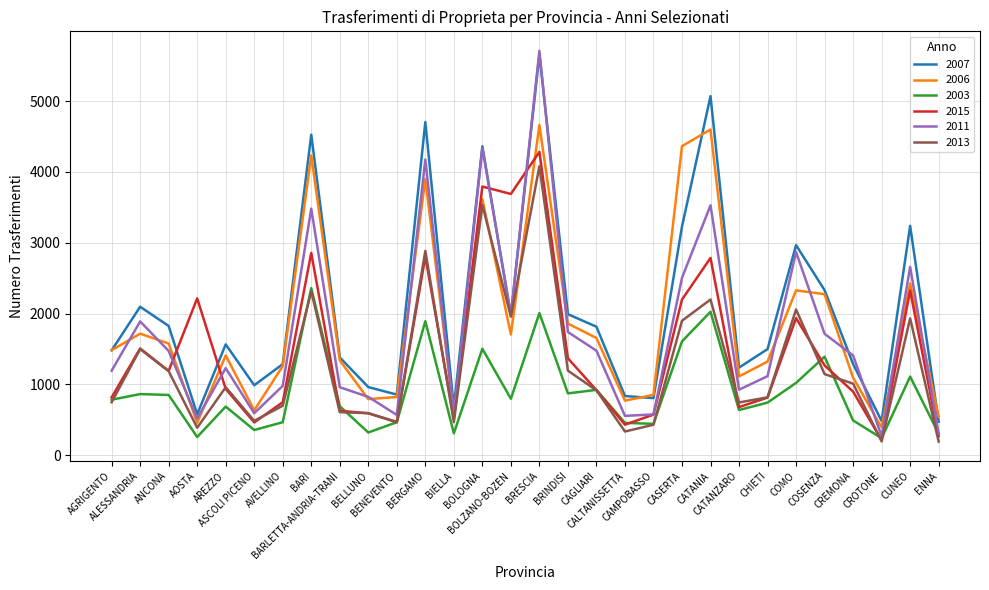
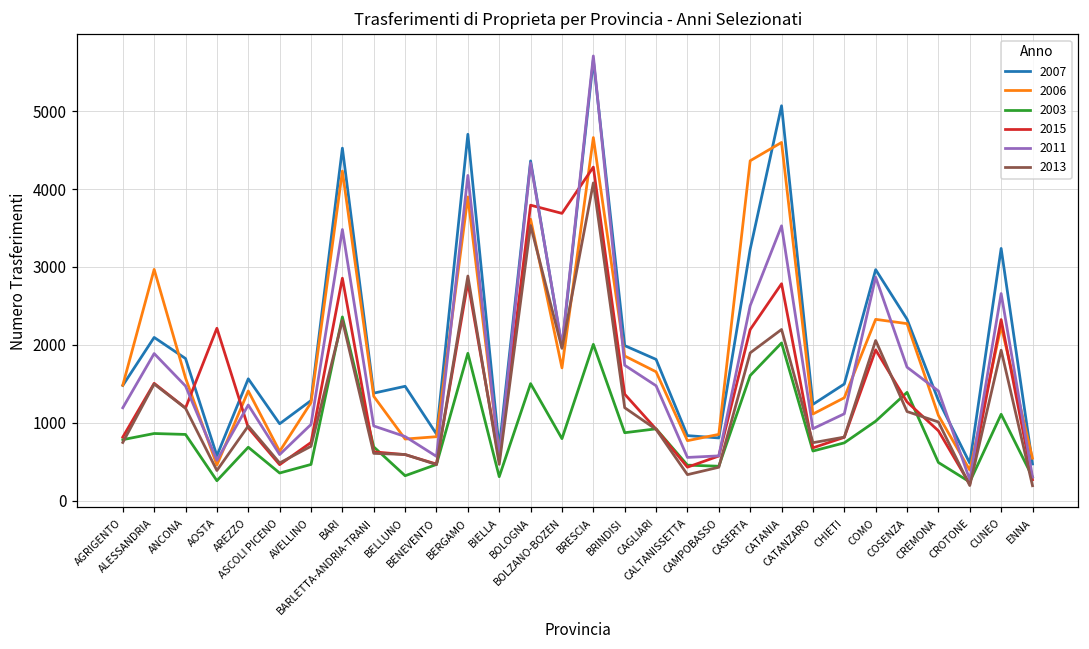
2006, ALESSANDRIA: 1700 -> 3000
2007, BELLUNO: 1000 -> 1500
2006, CUNEO: 2400 -> 2200
